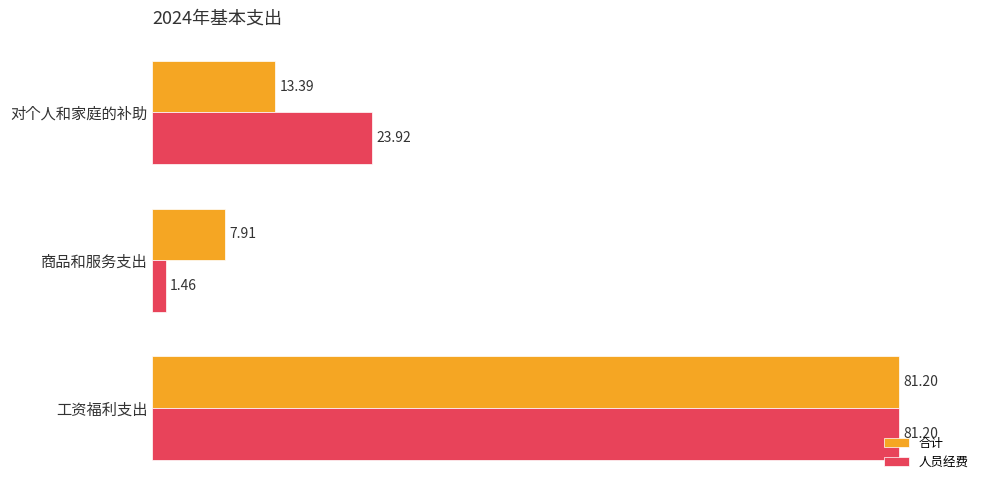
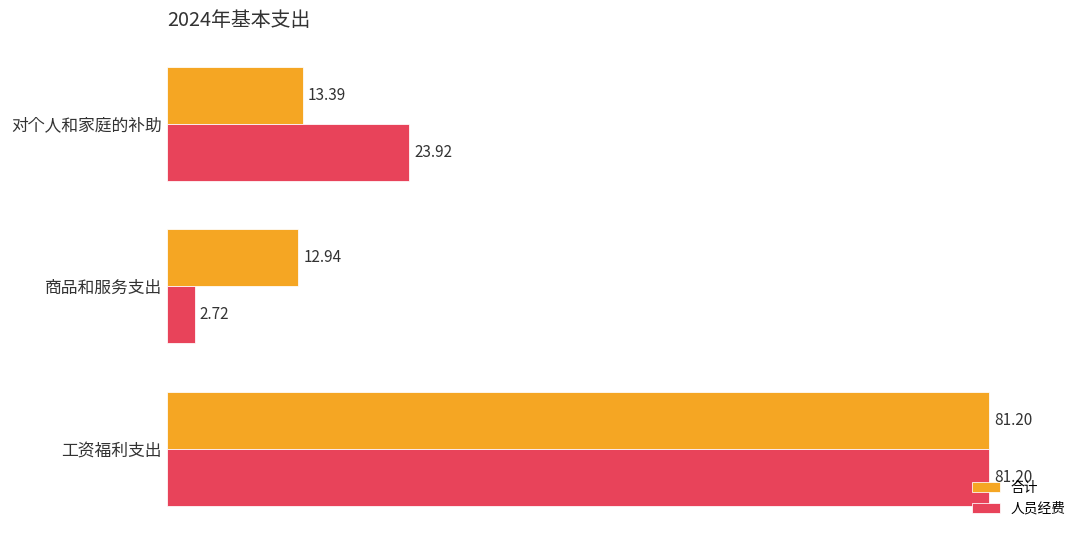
合计, 商品和服务支出: 7.91 -> 12.94
人员经费, 商品和服务支出: 1.46 -> 2.72
